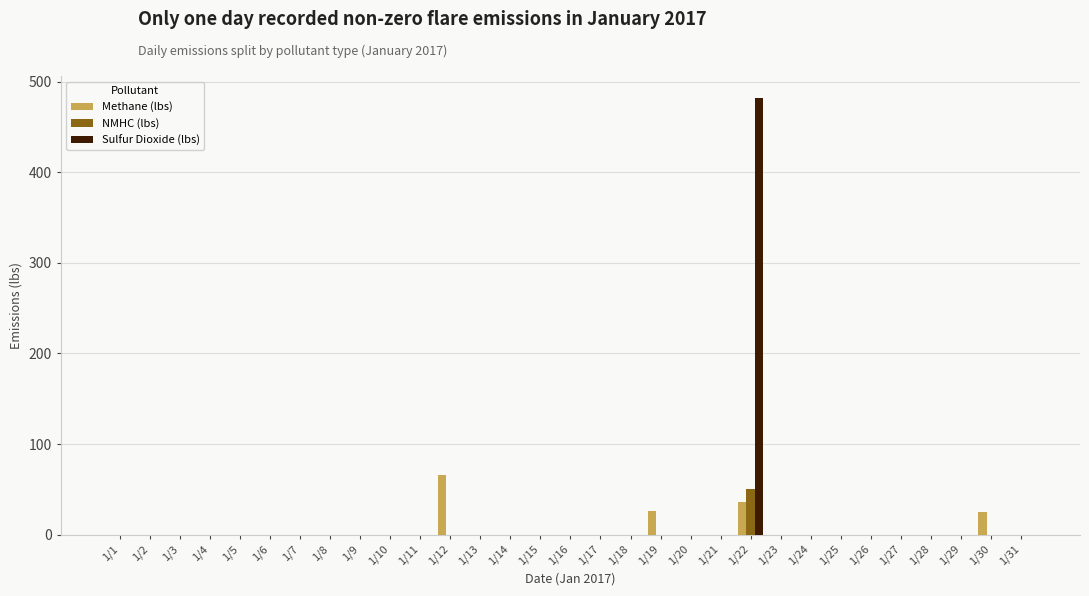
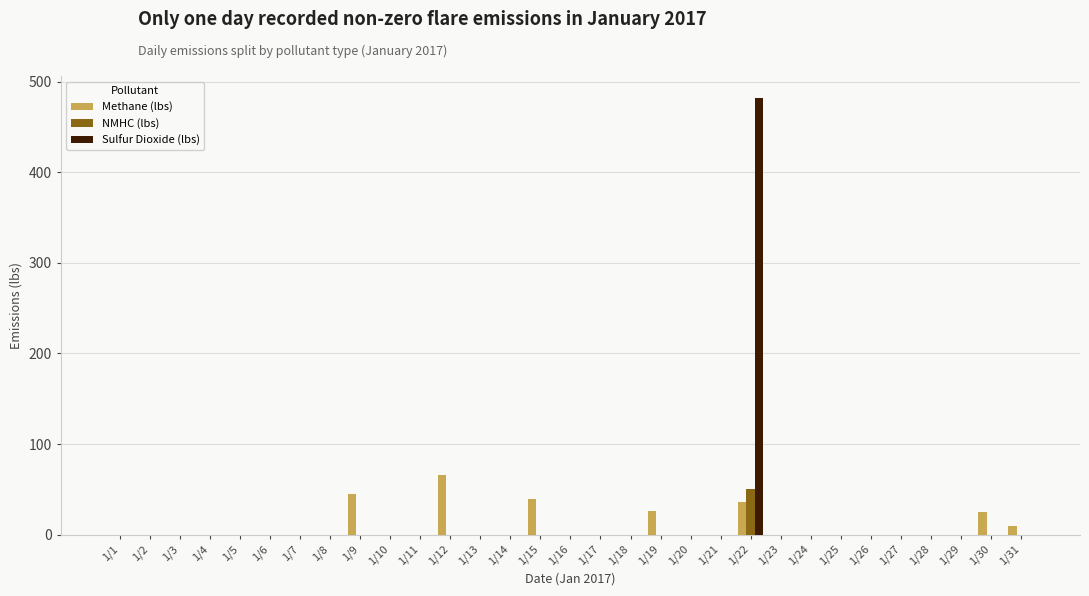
Methane (lbs), 1/9: 0 -> 50
Methane (lbs), 1/15: 0 -> 40
Methane (lbs), 1/31: 0 -> 10
